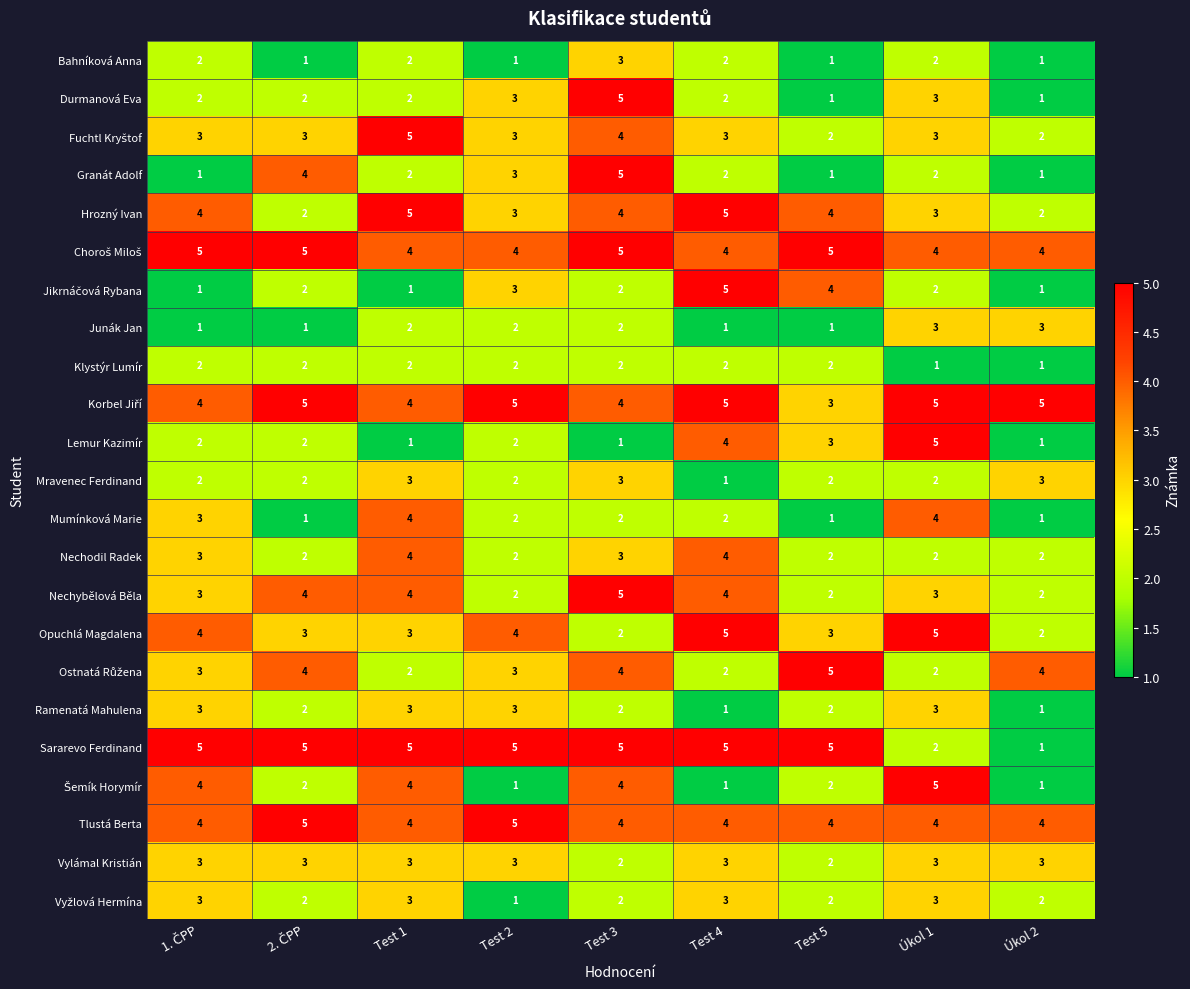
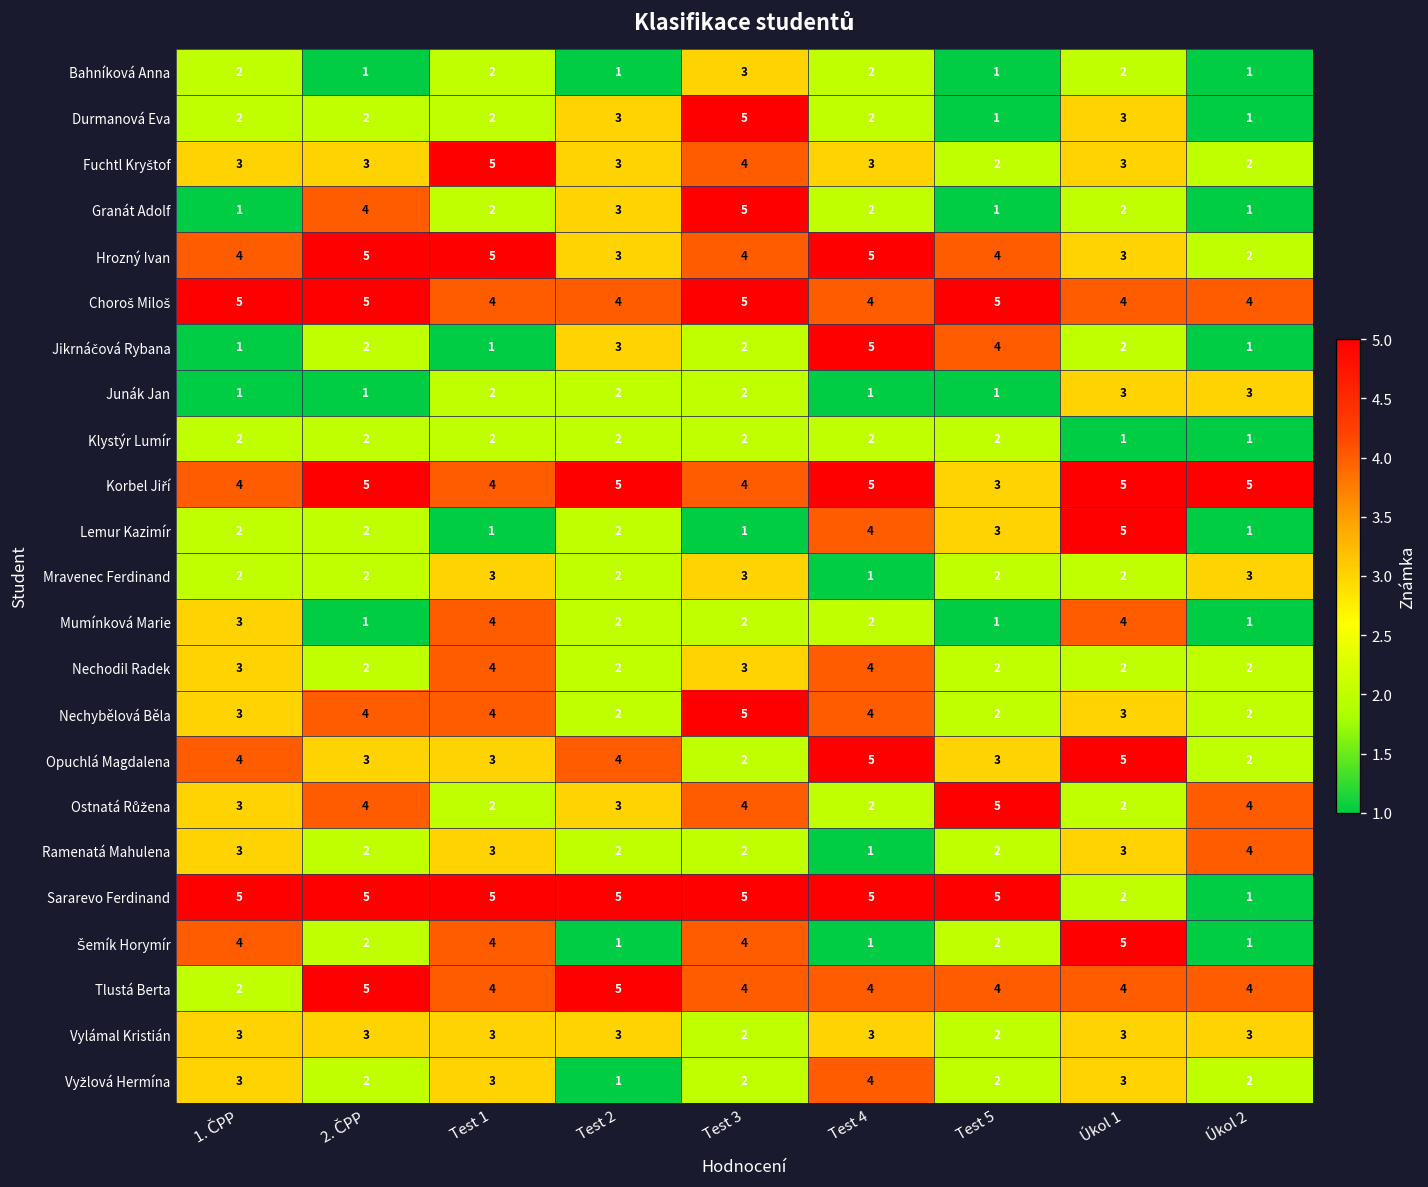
Hrozný Ivan, 2. ČPP: 2 -> 5
Ramenatá Mahulena, Test 2: 3 -> 2
Ramenatá Mahulena, Úkol 2: 1 -> 4
Tlustá Berta, 1. ČPP: 4 -> 2
Vyžlová Hermína, Test 4: 3 -> 4
